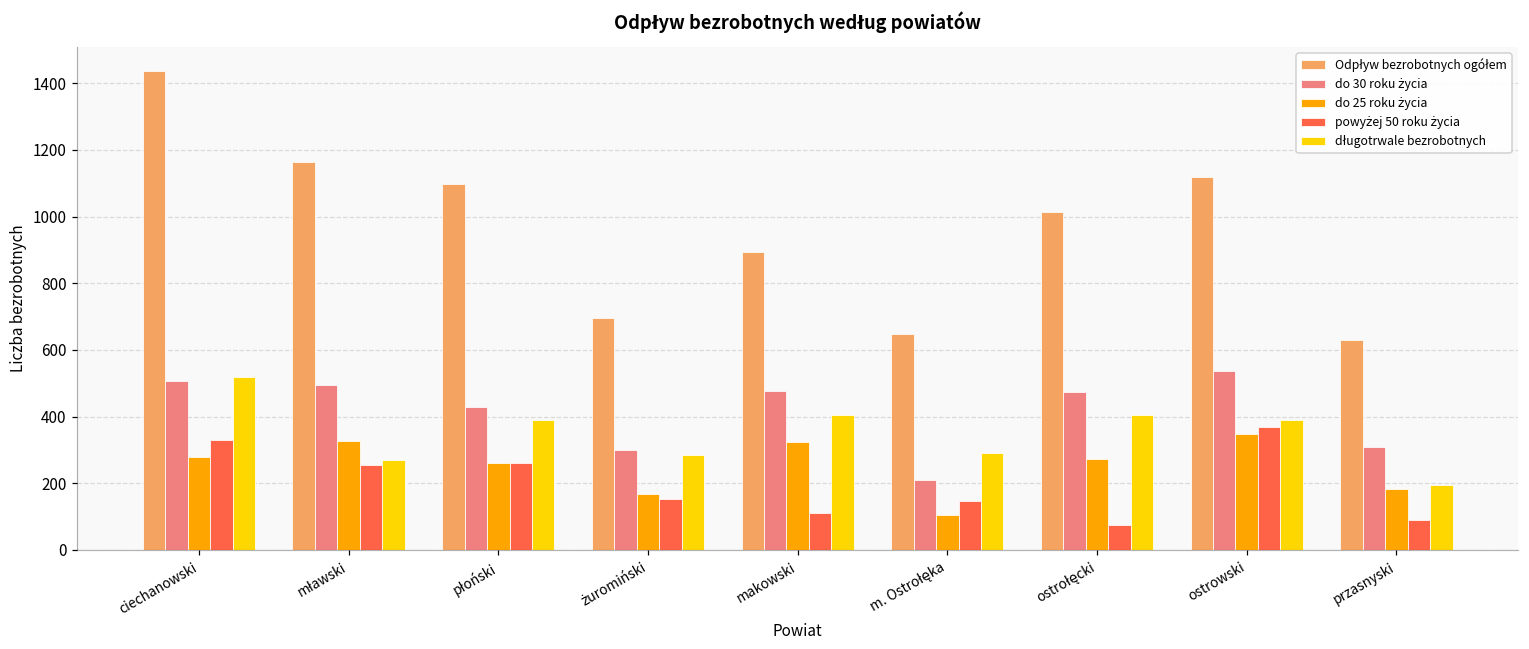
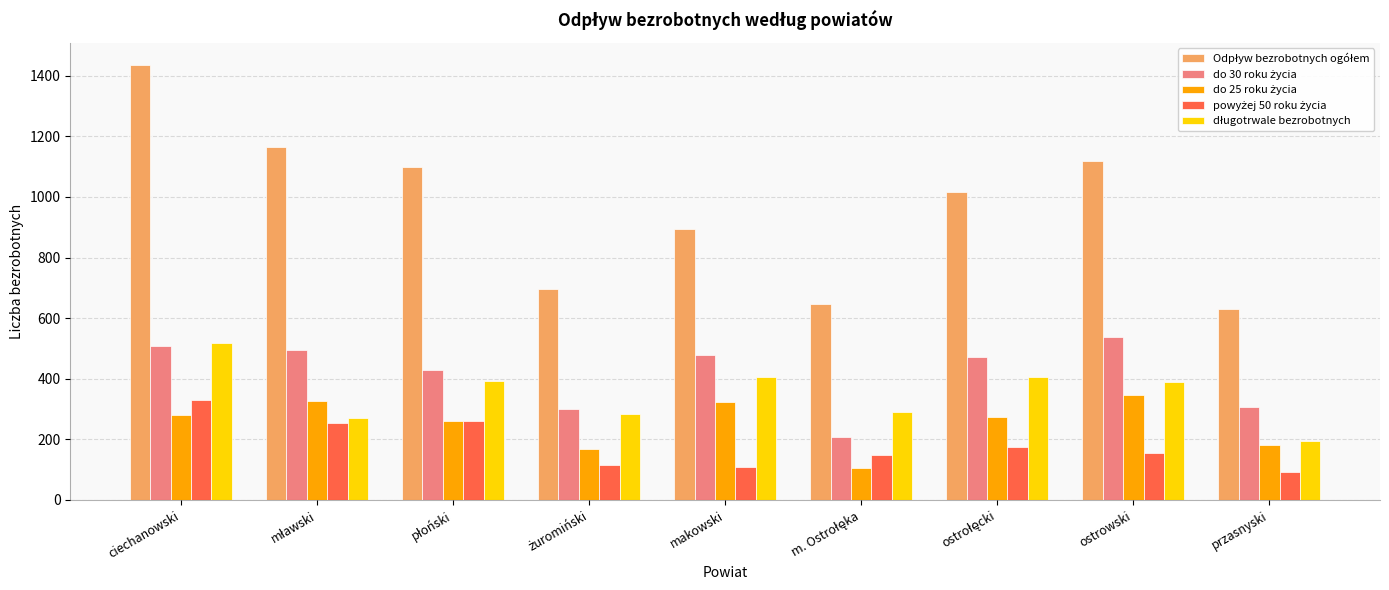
powyżej 50 roku życia, żuromiński: 150 -> 120
powyżej 50 roku życia, ostrołęcki: 80 -> 170
powyżej 50 roku życia, ostrowski: 370 -> 160
